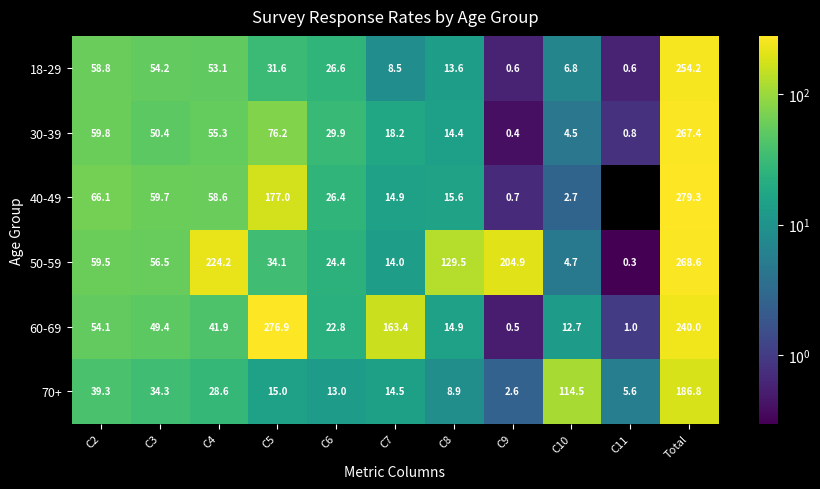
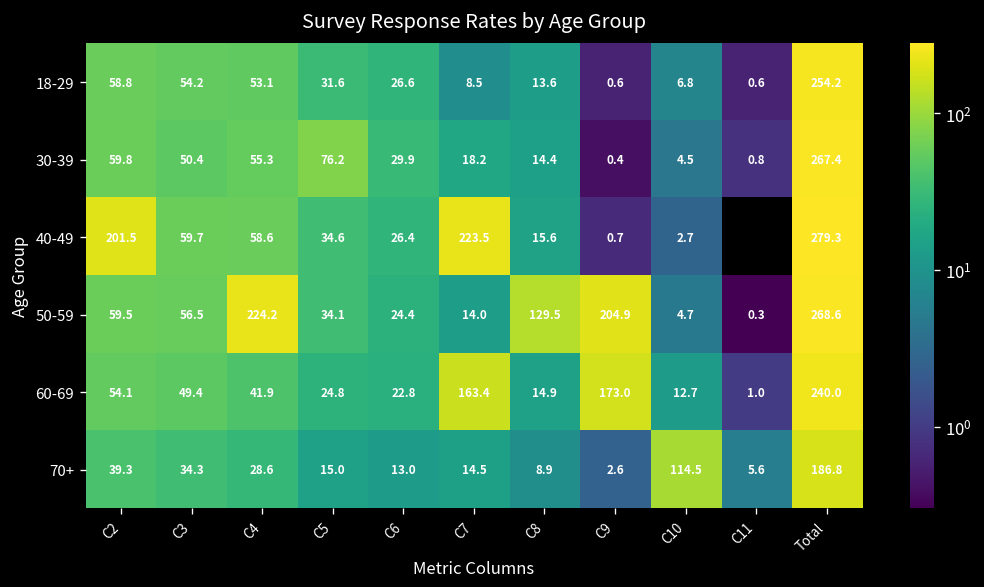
40-49, C2: 66.1 -> 201.5
40-49, C5: 177.0 -> 34.6
40-49, C7: 14.9 -> 223.5
60-69, C5: 276.9 -> 24.8
60-69, C9: 0.5 -> 173.0
